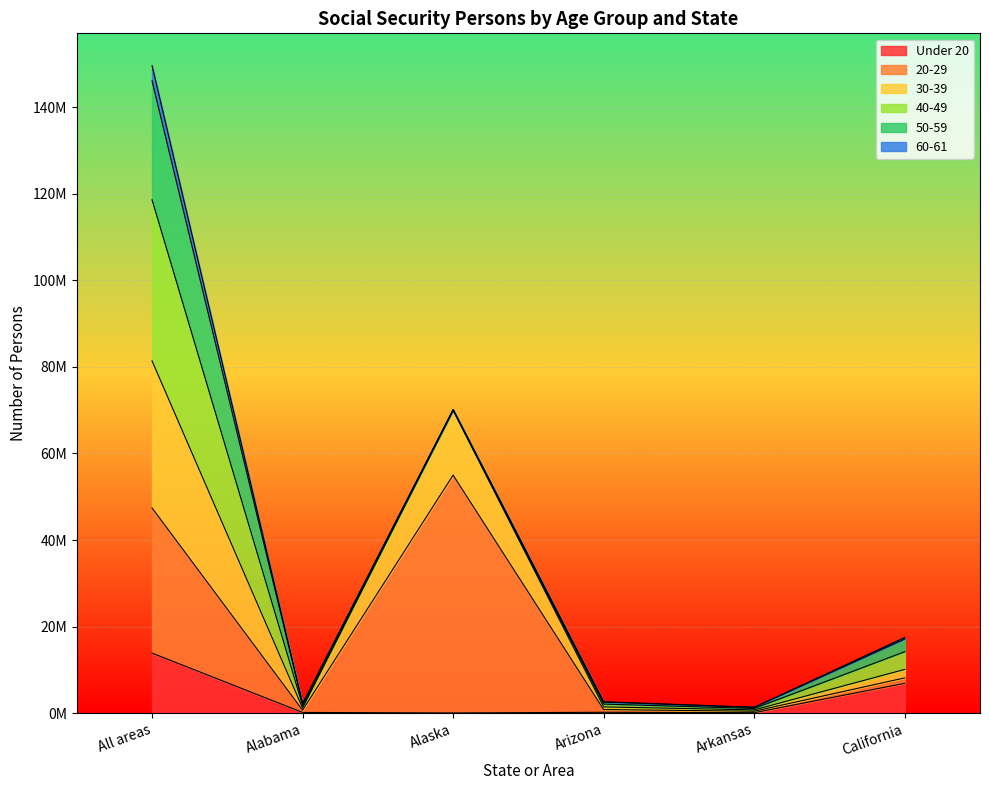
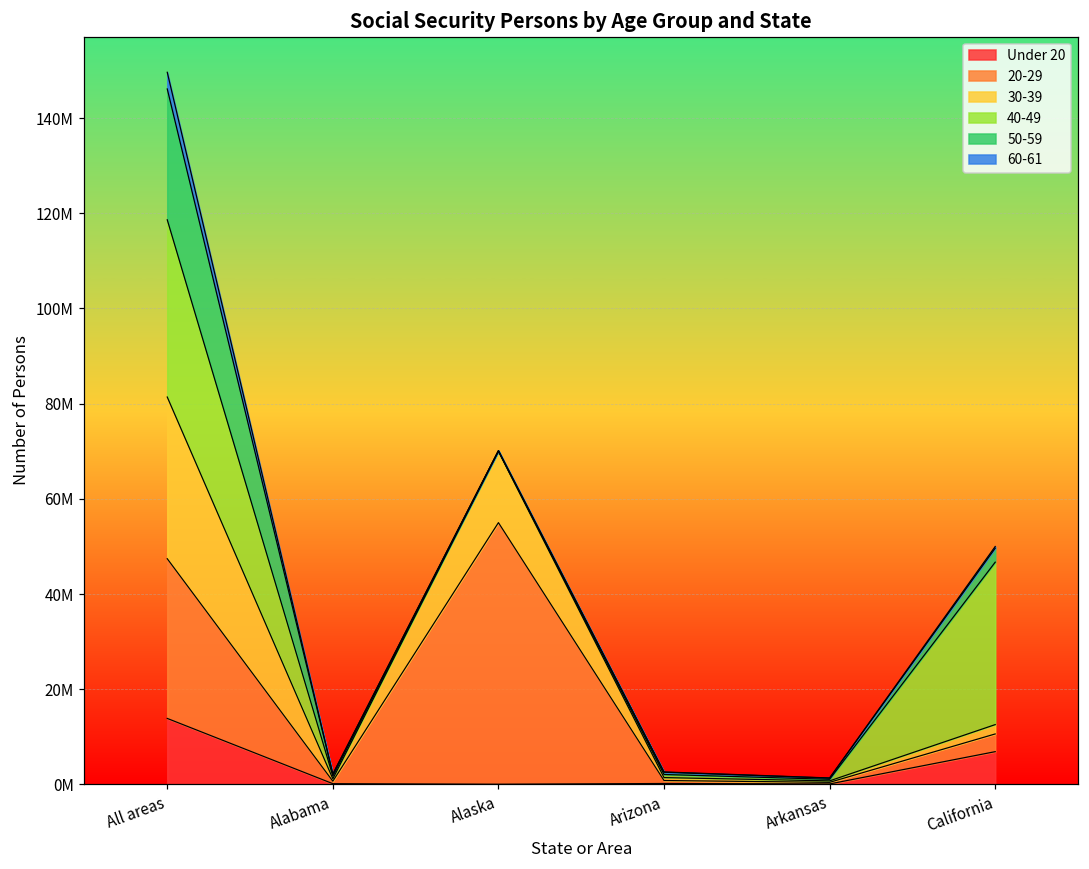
20-29, California: 1000000 -> 4000000
40-49, California: 4000000 -> 34000000
